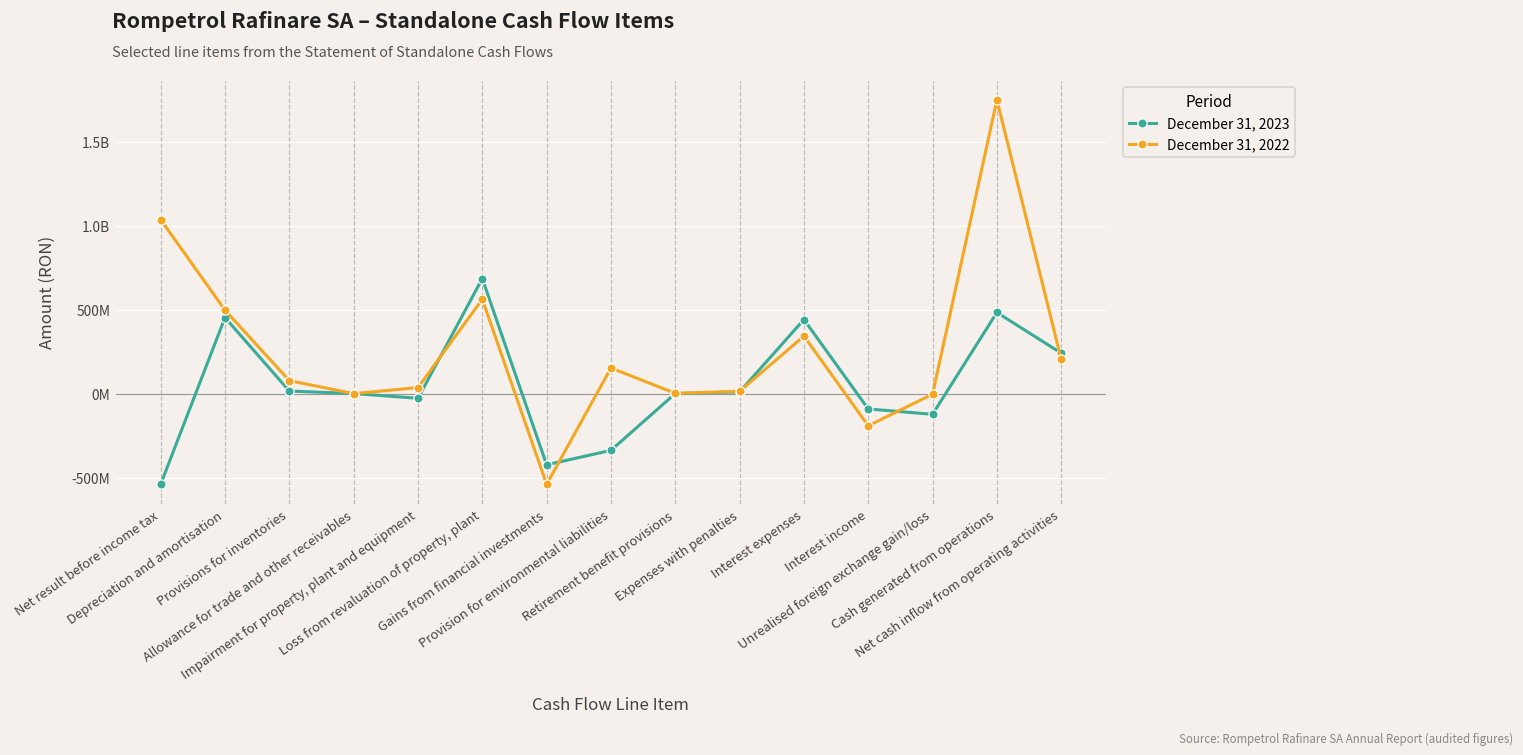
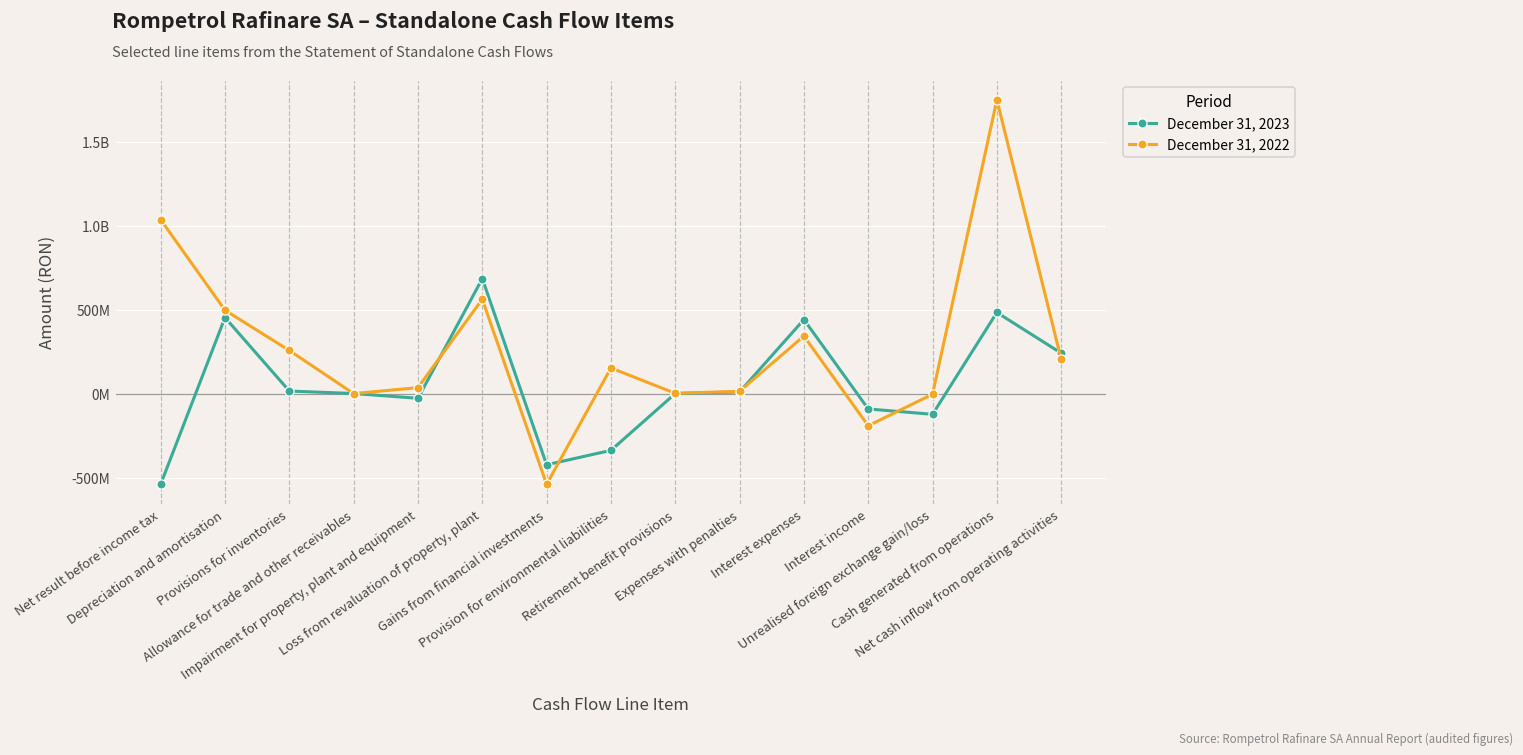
December 31, 2022, Provisions for inventories: 80000000 -> 260000000
